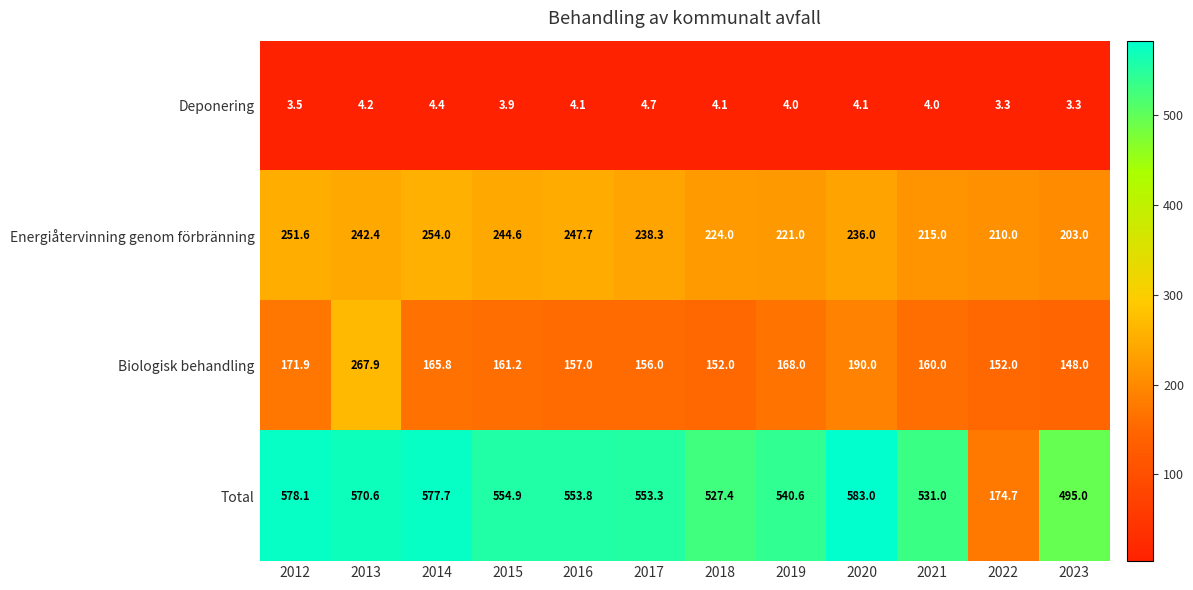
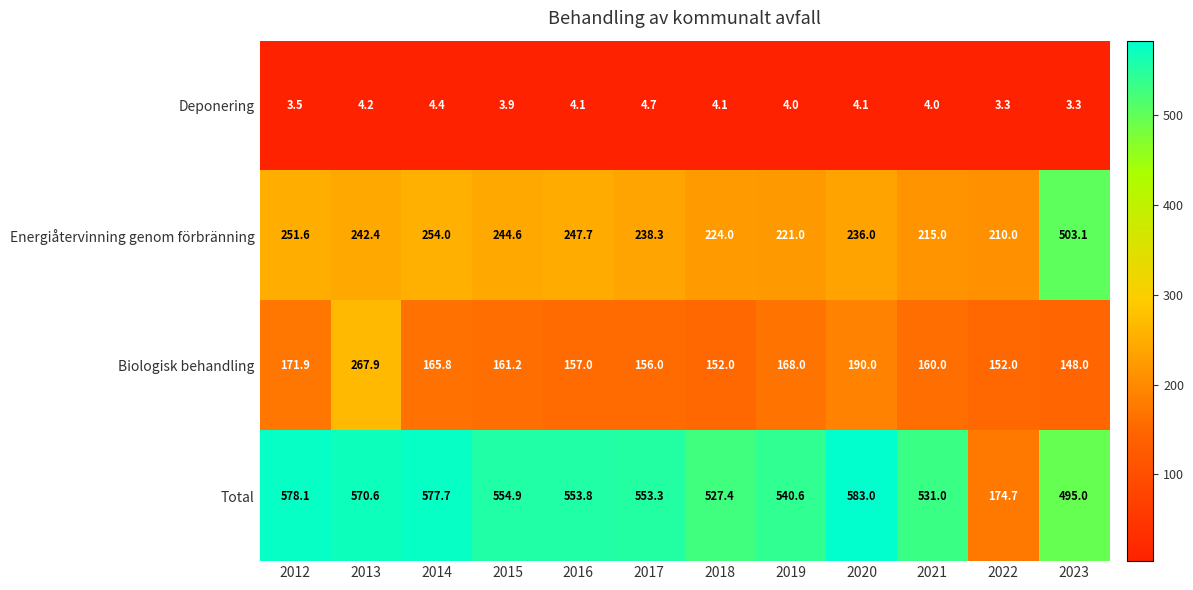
Energiåtervinning genom förbränning, 2023: 203.0 -> 503.1
